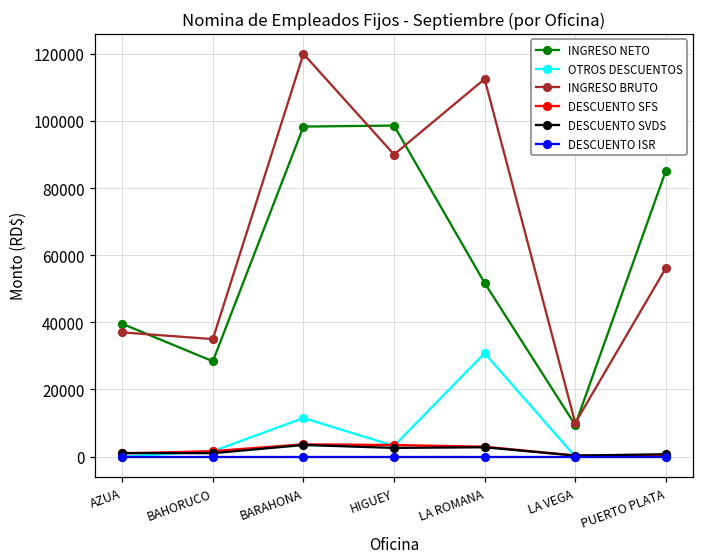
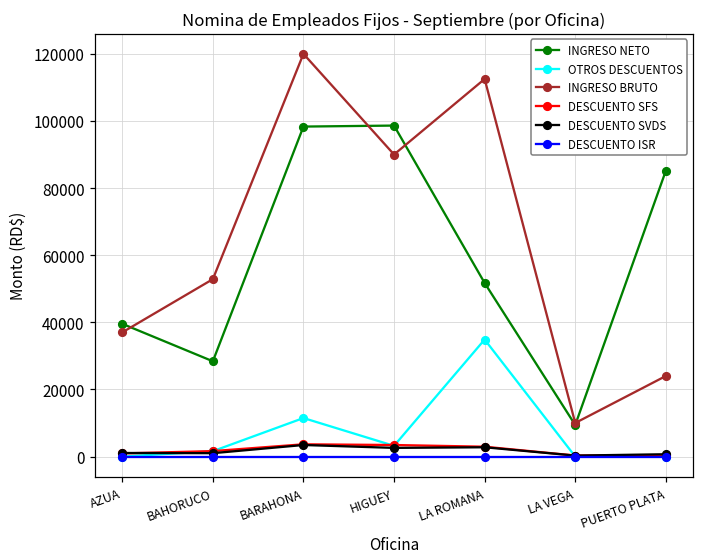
INGRESO BRUTO, BAHORUCO: 35000 -> 53000
OTROS DESCUENTOS, LA ROMANA: 31000 -> 35000
INGRESO BRUTO, PUERTO PLATA: 56000 -> 24000
